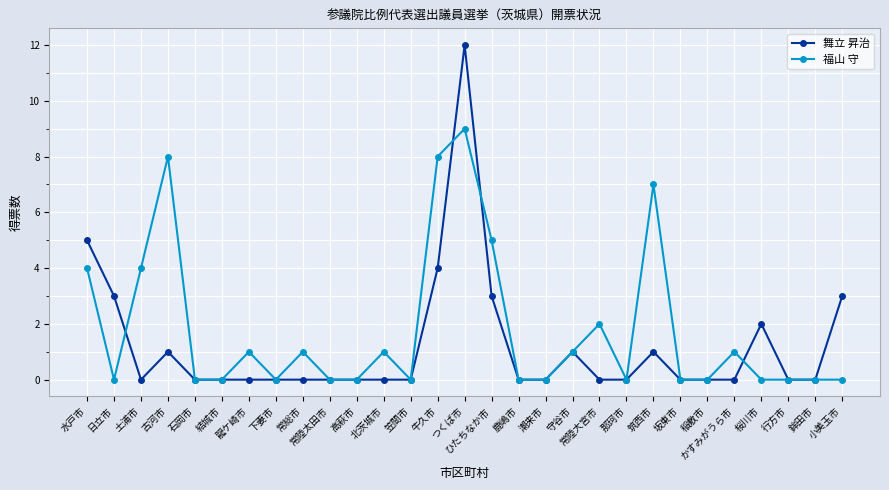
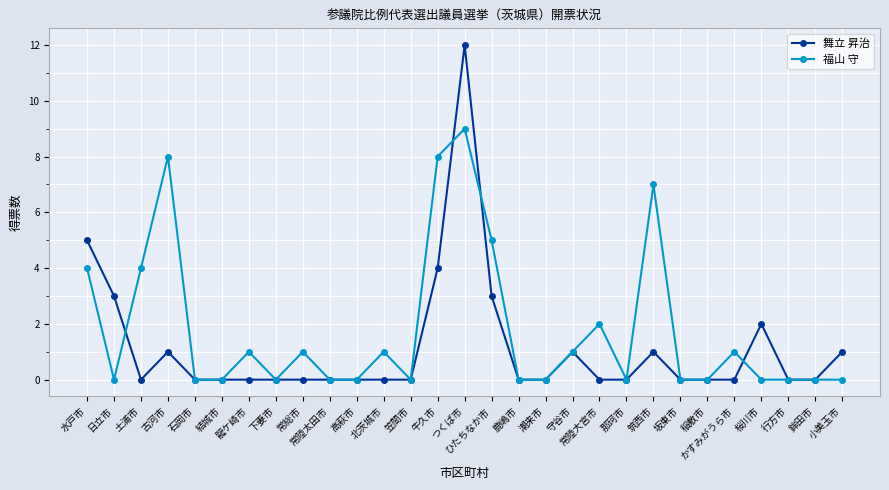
舞立 昇治, 小美玉市: 3 -> 1
